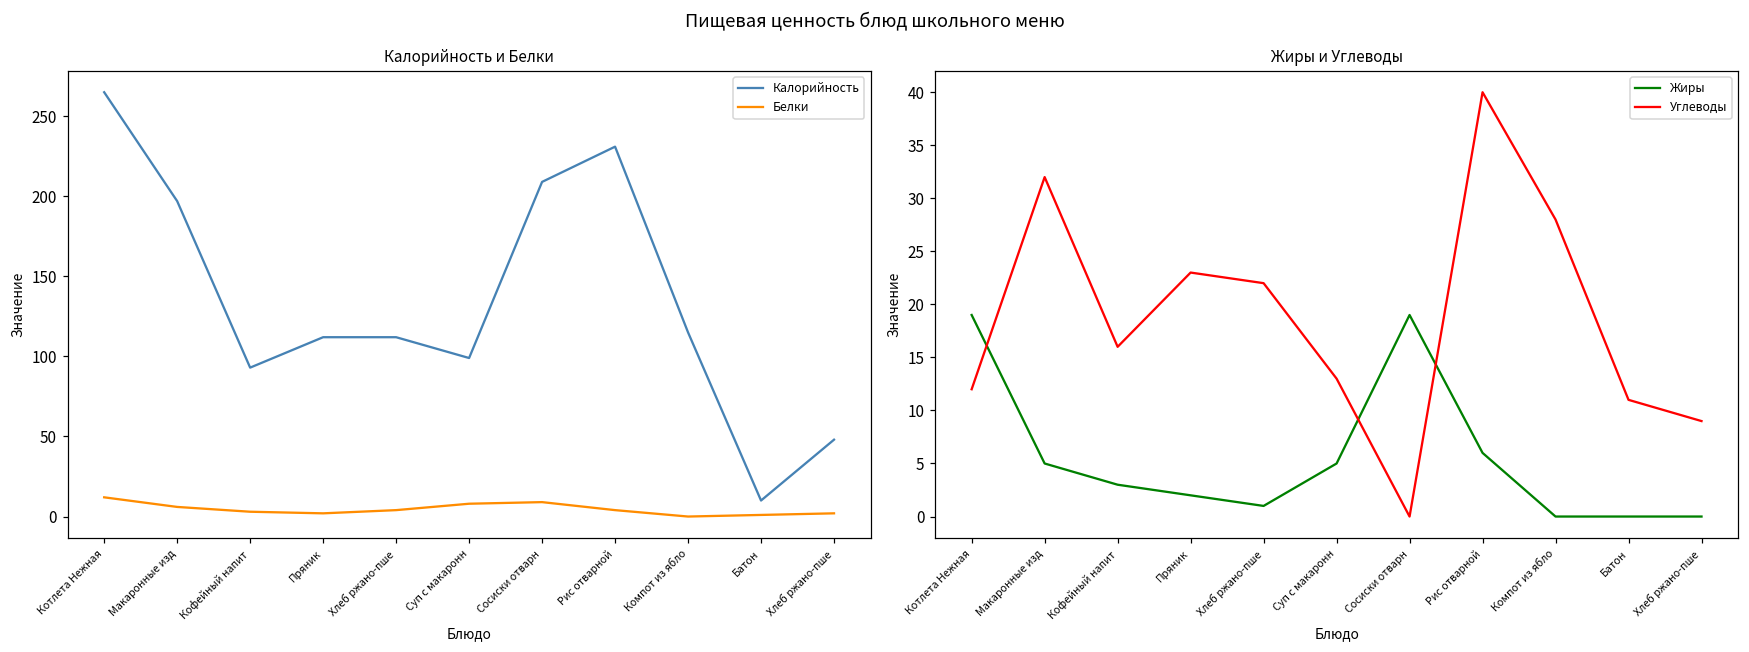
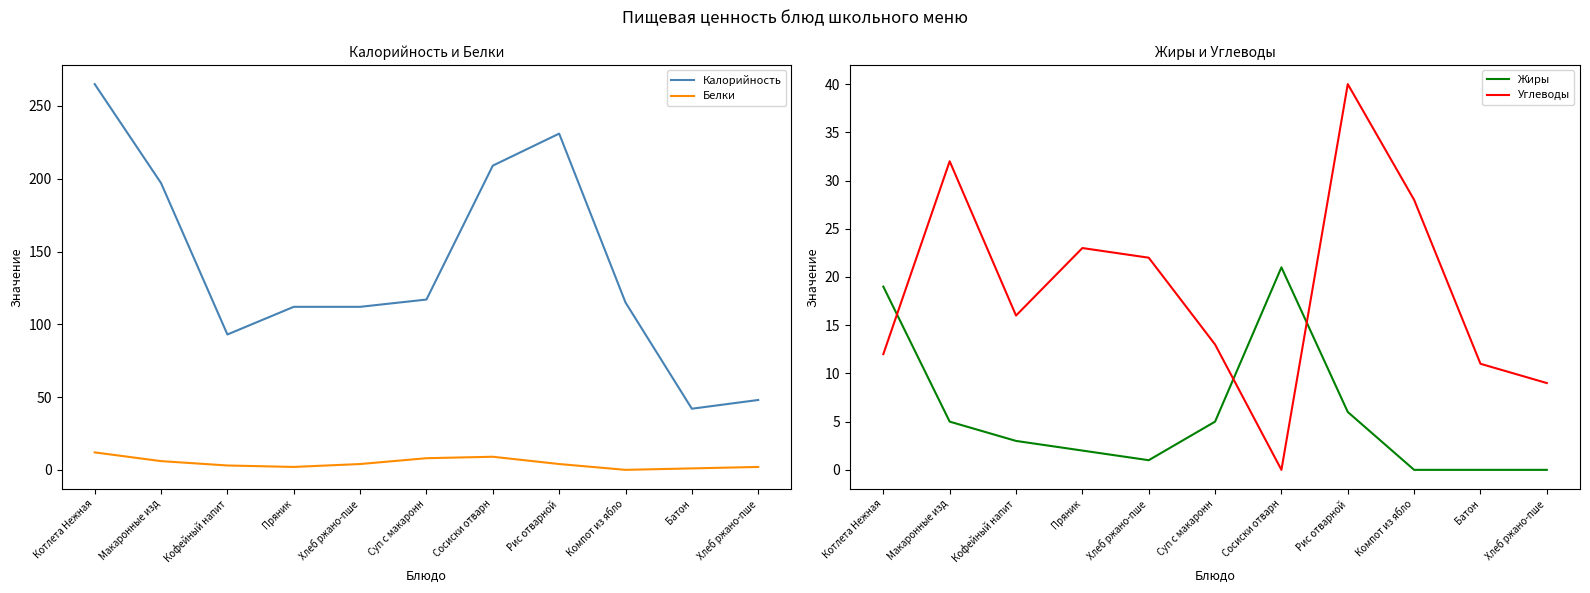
Калорийность и Белки, Калорийность, Суп с макаронн: 99 -> 117
Калорийность и Белки, Калорийность, Батон: 10 -> 42
Жиры и Углеводы, Жиры, Сосиски отварн: 19 -> 21
